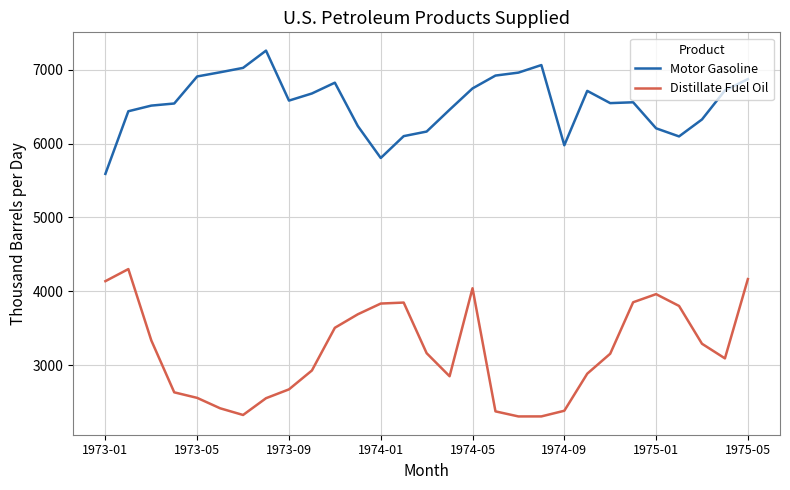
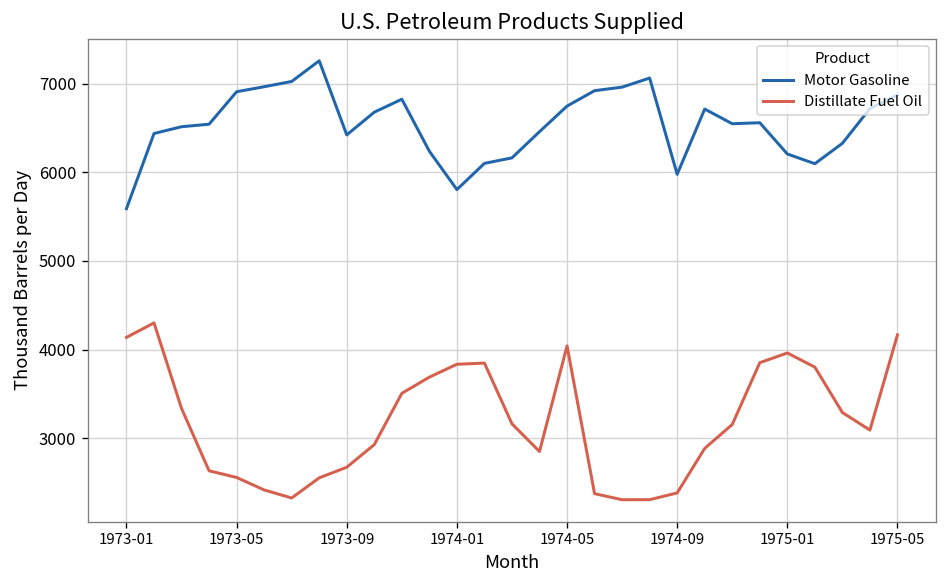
Motor Gasoline, 1973-09: 6600 -> 6400
